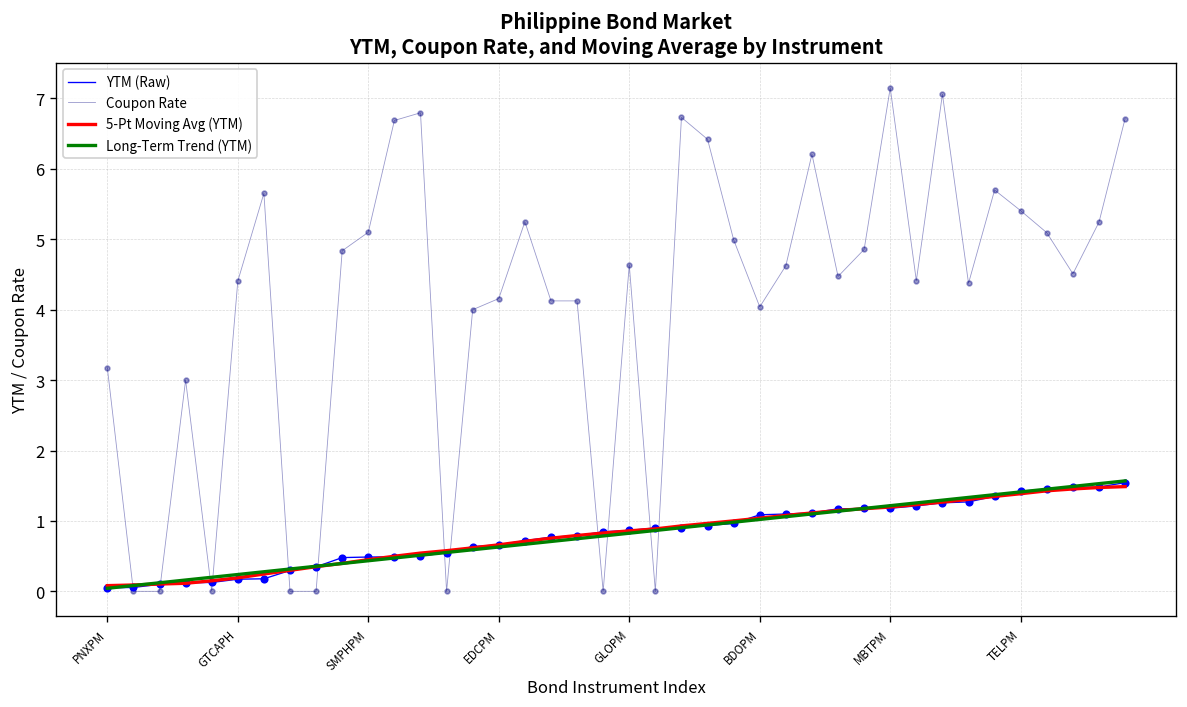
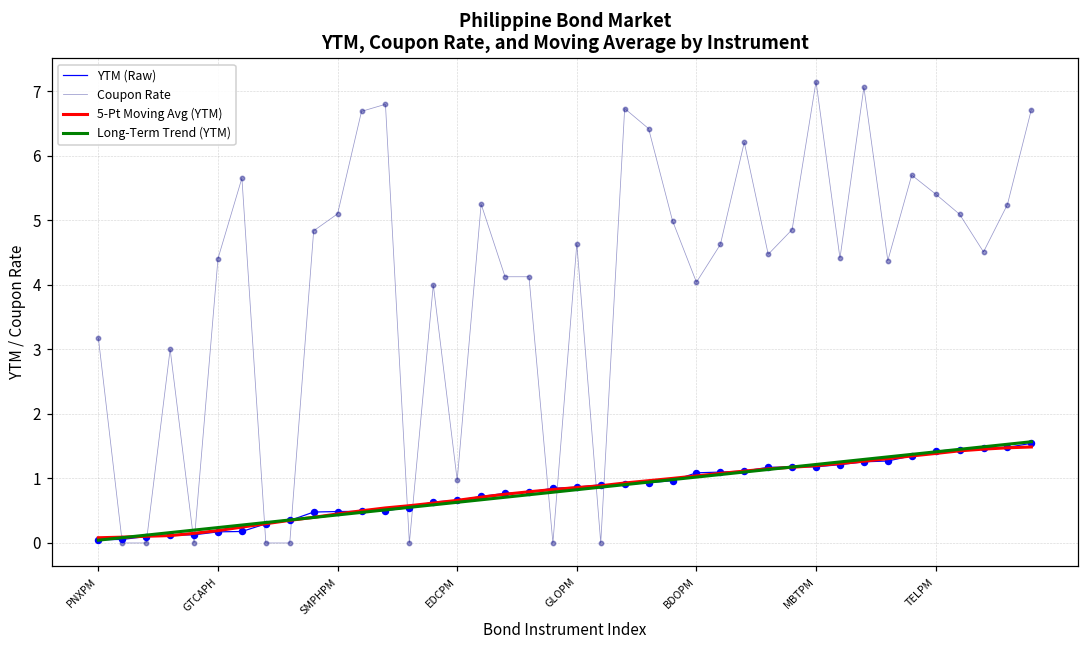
Coupon Rate, EDCPM: 4.2 -> 1.0
